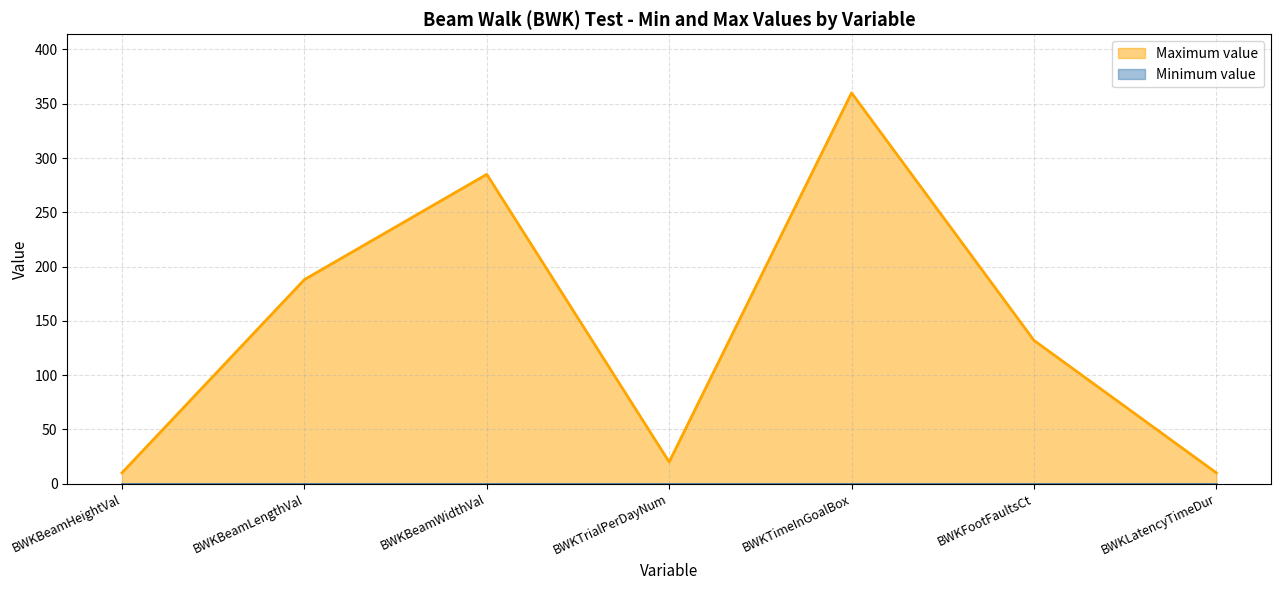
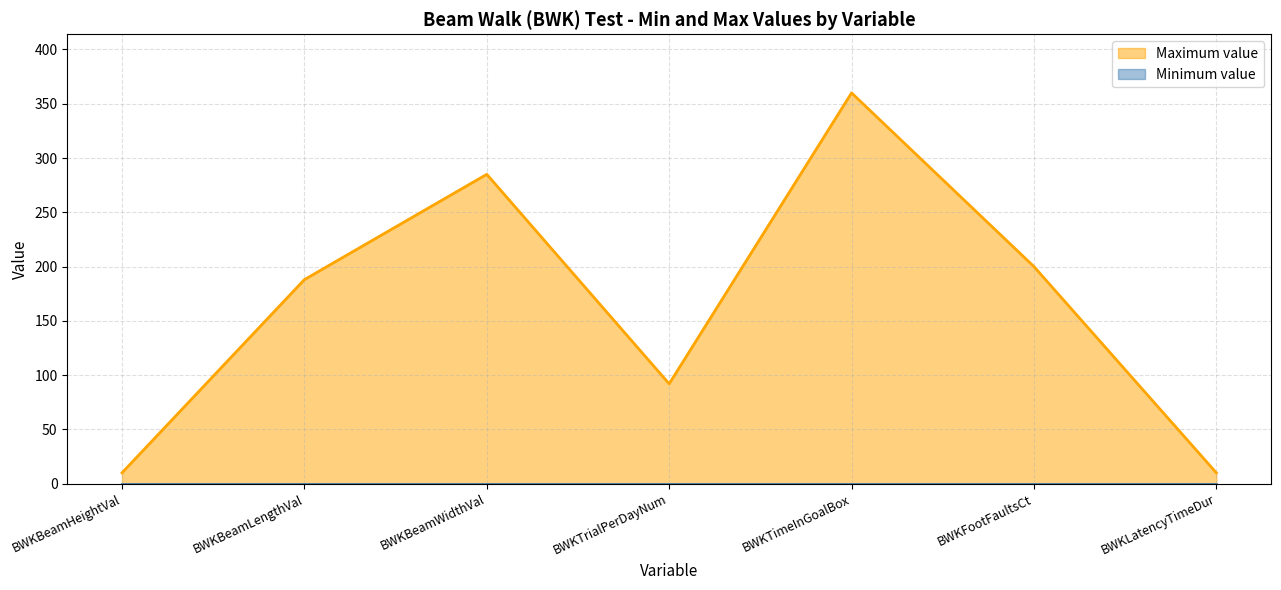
Maximum value, BWKTrialPerDayNum: 20 -> 92
Maximum value, BWKFootFaultsCt: 132 -> 200
